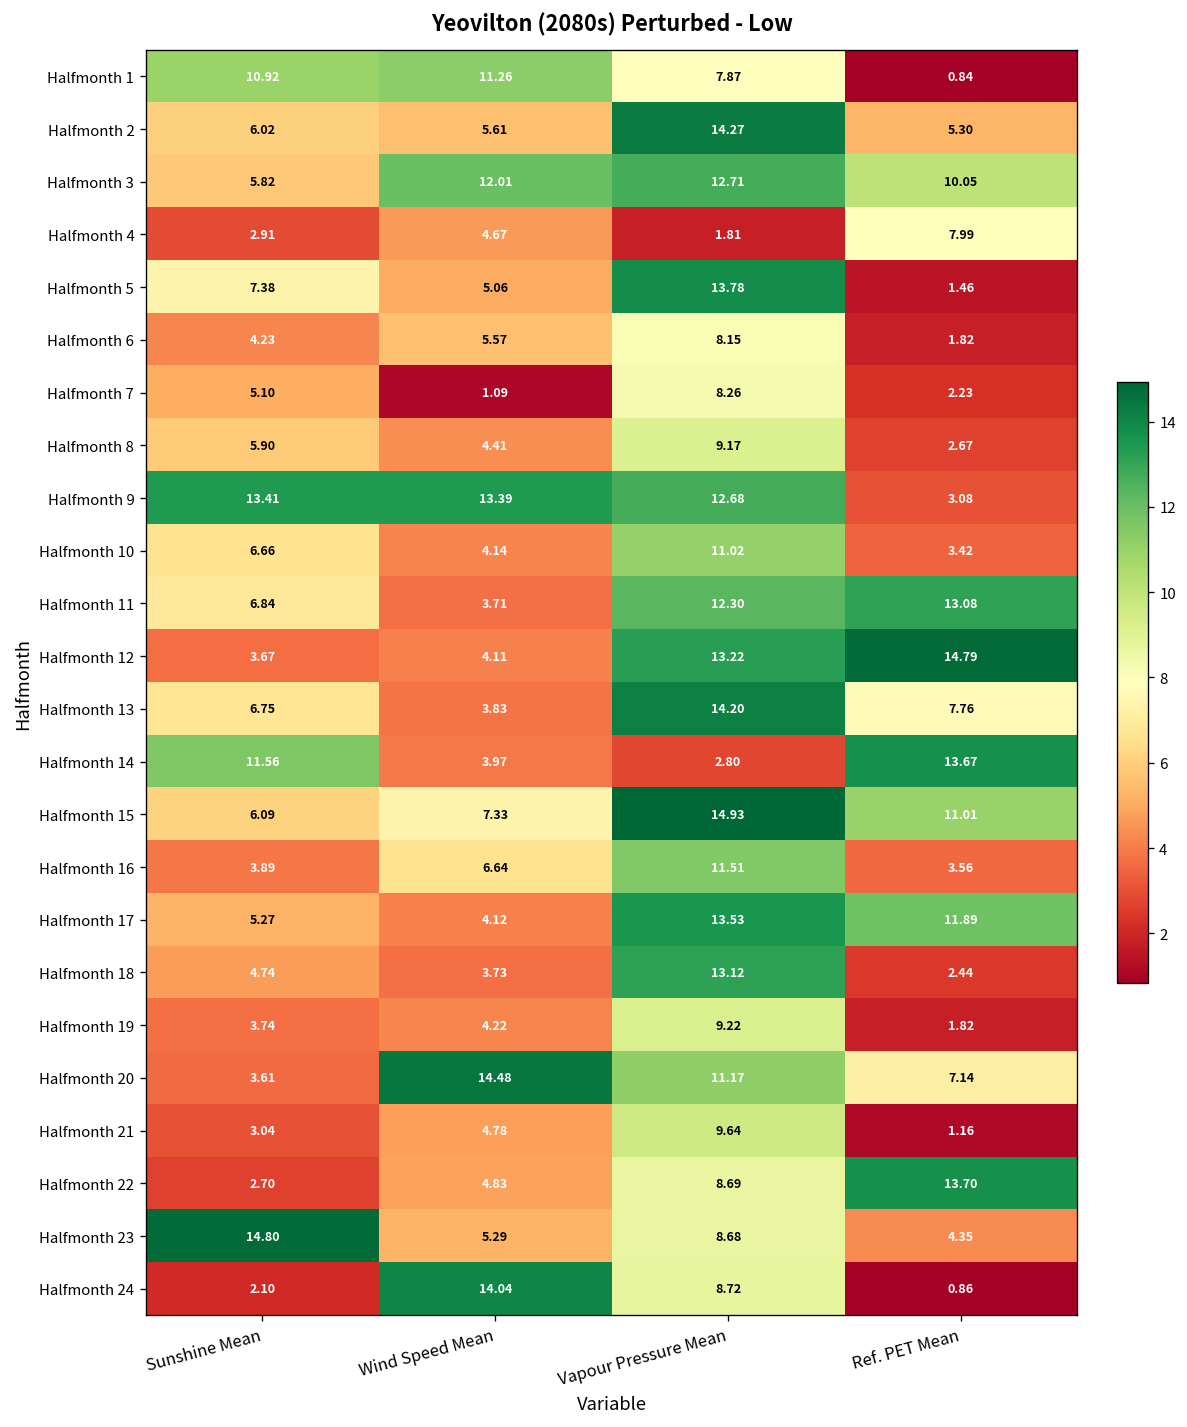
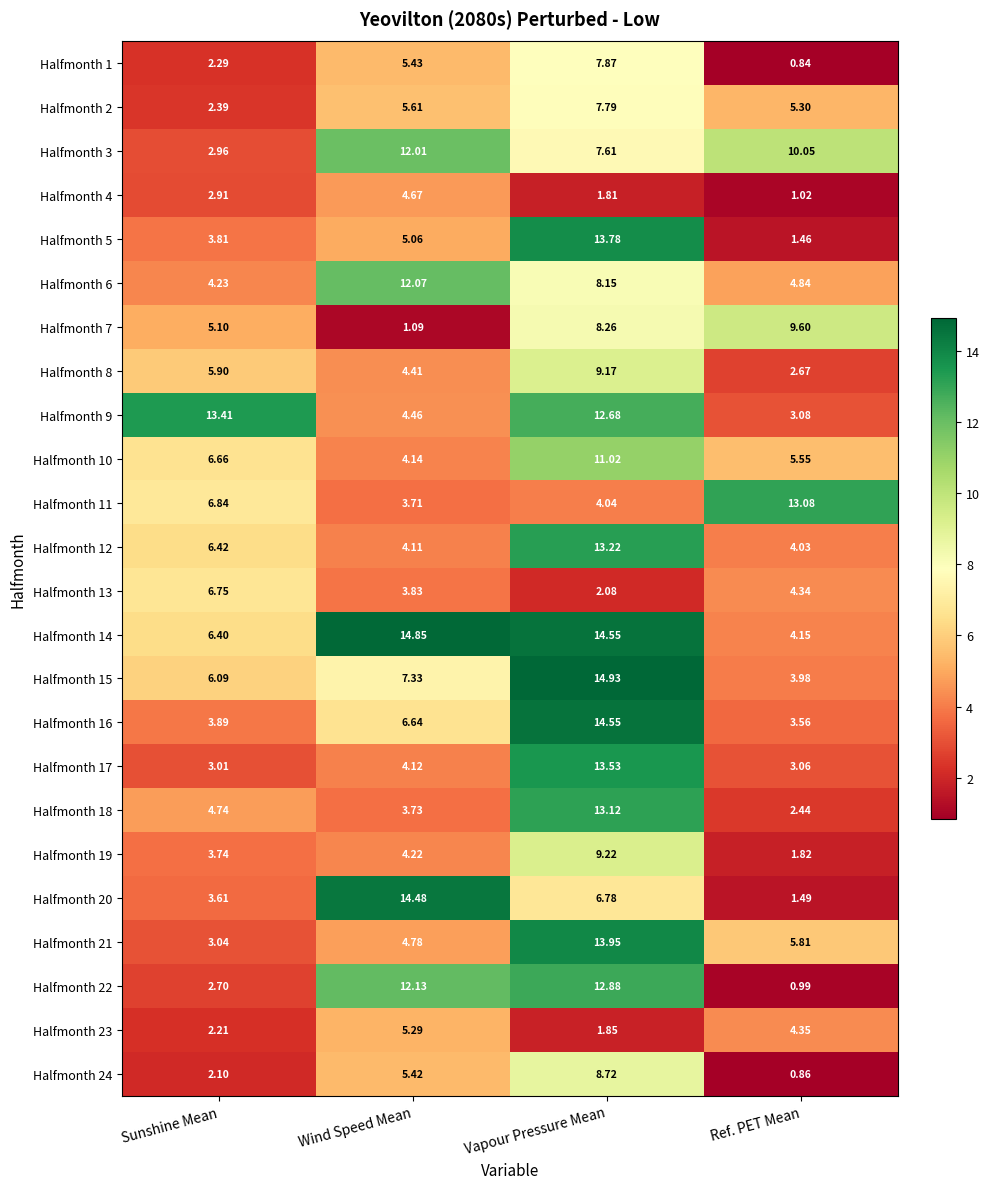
Halfmonth 1, Sunshine Mean: 10.92 -> 2.29
Halfmonth 1, Wind Speed Mean: 11.26 -> 5.43
Halfmonth 2, Sunshine Mean: 6.02 -> 2.39
Halfmonth 2, Vapour Pressure Mean: 14.27 -> 7.79
Halfmonth 3, Sunshine Mean: 5.82 -> 2.96
Halfmonth 3, Vapour Pressure Mean: 12.71 -> 7.61
Halfmonth 4, Ref. PET Mean: 7.99 -> 1.02
Halfmonth 5, Sunshine Mean: 7.38 -> 3.81
Halfmonth 6, Wind Speed Mean: 5.57 -> 12.07
Halfmonth 6, Ref. PET Mean: 1.82 -> 4.84
Halfmonth 7, Ref. PET Mean: 2.23 -> 9.60
Halfmonth 9, Wind Speed Mean: 13.39 -> 4.46
Halfmonth 10, Ref. PET Mean: 3.42 -> 5.55
Halfmonth 11, Vapour Pressure Mean: 12.30 -> 4.04
Halfmonth 12, Sunshine Mean: 3.67 -> 6.42
Halfmonth 12, Ref. PET Mean: 14.79 -> 4.03
Halfmonth 13, Vapour Pressure Mean: 14.20 -> 2.08
Halfmonth 13, Ref. PET Mean: 7.76 -> 4.34
Halfmonth 14, Sunshine Mean: 11.56 -> 6.40
Halfmonth 14, Wind Speed Mean: 3.97 -> 14.85
Halfmonth 14, Vapour Pressure Mean: 2.80 -> 14.55
Halfmonth 14, Ref. PET Mean: 13.67 -> 4.15
Halfmonth 15, Ref. PET Mean: 11.01 -> 3.98
Halfmonth 16, Vapour Pressure Mean: 11.51 -> 14.55
Halfmonth 17, Sunshine Mean: 5.27 -> 3.01
Halfmonth 17, Ref. PET Mean: 11.89 -> 3.06
Halfmonth 20, Vapour Pressure Mean: 11.17 -> 6.78
Halfmonth 20, Ref. PET Mean: 7.14 -> 1.49
Halfmonth 21, Vapour Pressure Mean: 9.64 -> 13.95
Halfmonth 21, Ref. PET Mean: 1.16 -> 5.81
Halfmonth 22, Wind Speed Mean: 4.83 -> 12.13
Halfmonth 22, Vapour Pressure Mean: 8.69 -> 12.88
Halfmonth 22, Ref. PET Mean: 13.70 -> 0.99
Halfmonth 23, Sunshine Mean: 14.80 -> 2.21
Halfmonth 23, Vapour Pressure Mean: 8.68 -> 1.85
Halfmonth 24, Wind Speed Mean: 14.04 -> 5.42
